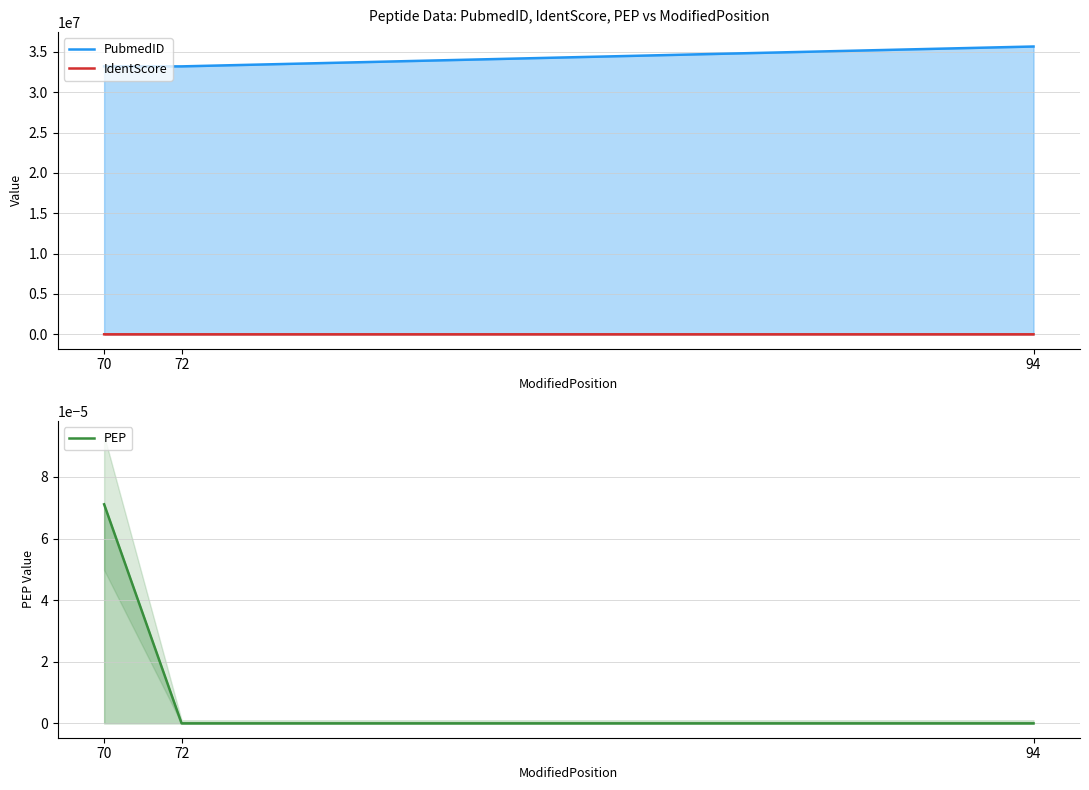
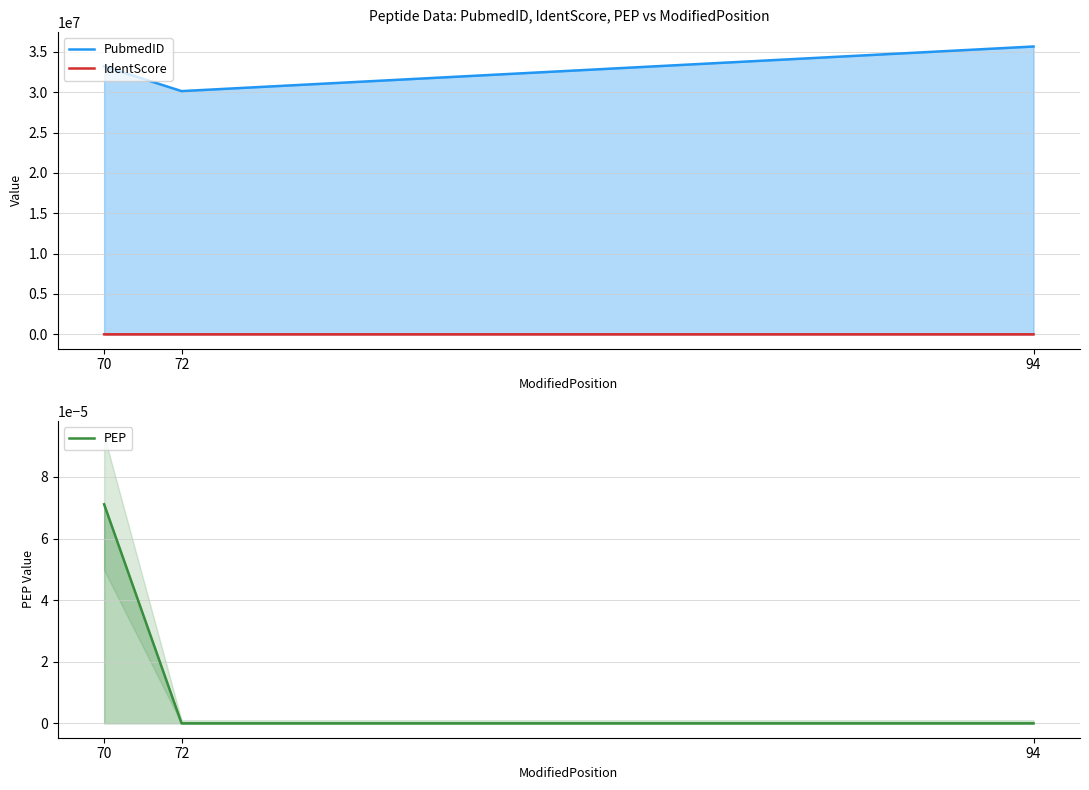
Peptide Data: PubmedID, IdentScore, PEP vs ModifiedPosition, PubmedID, 72: 33000000 -> 30000000
